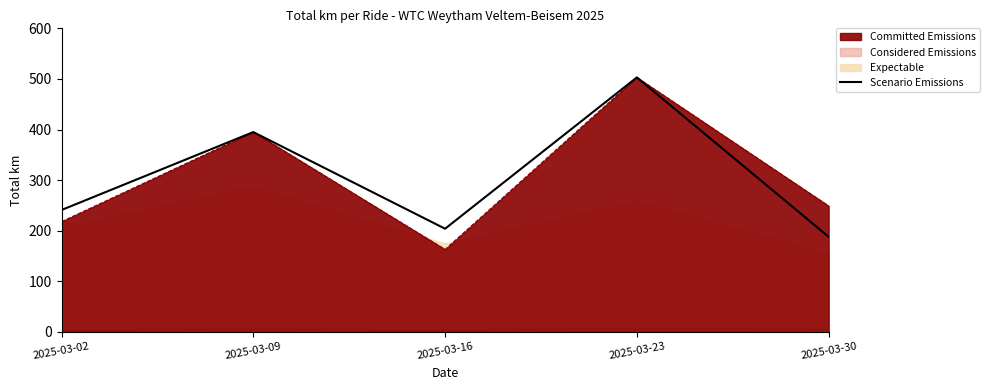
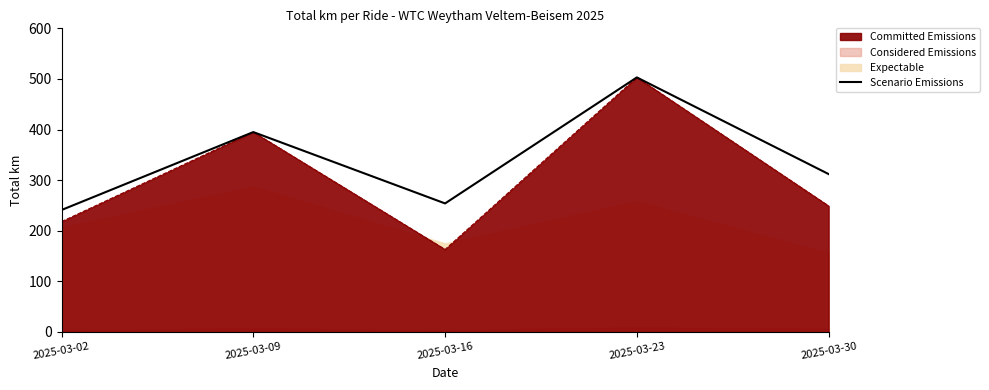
Scenario Emissions, 2025-03-16: 200 -> 250
Scenario Emissions, 2025-03-30: 190 -> 310
